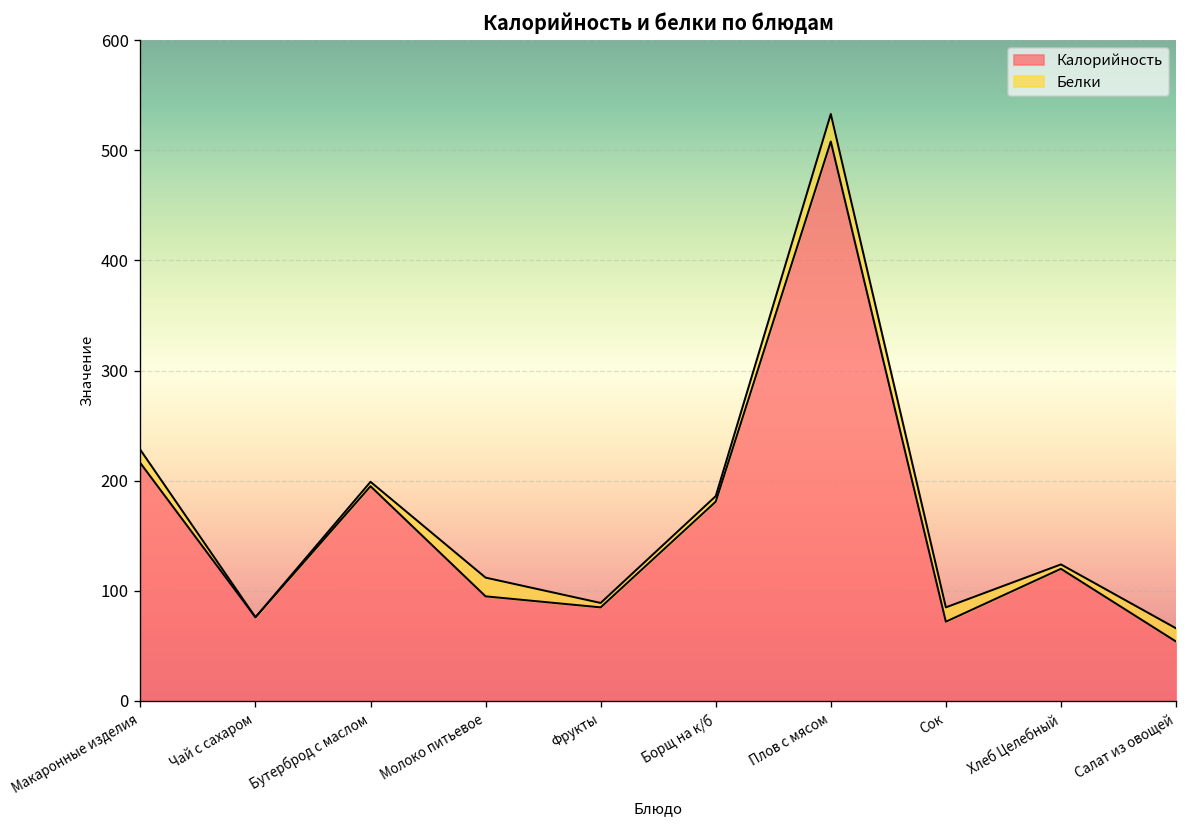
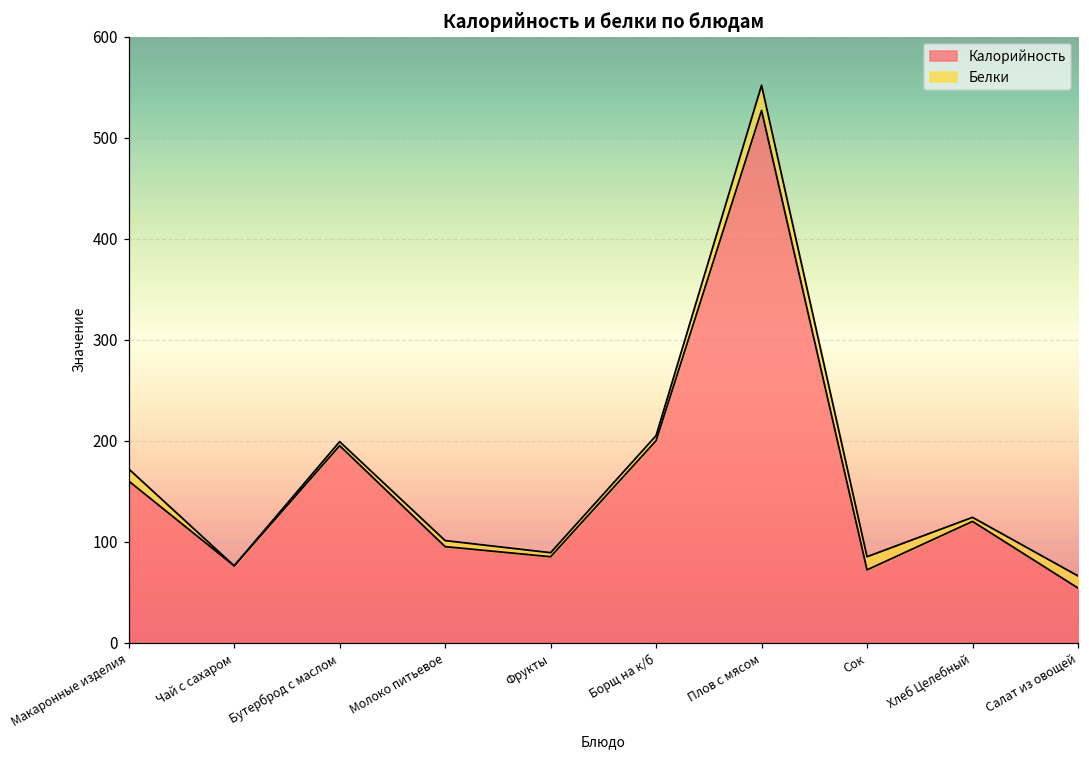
Калорийность, Макаронные изделия: 220 -> 160
Белки, Молоко питьевое: 20 -> 10
Калорийность, Борщ на к/б: 180 -> 200
Калорийность, Плов с мясом: 510 -> 530
